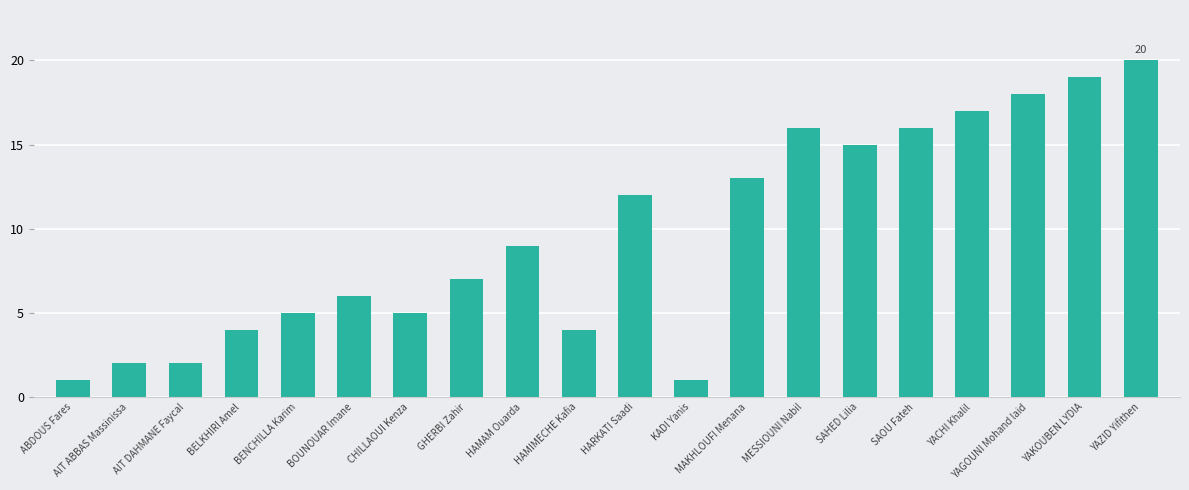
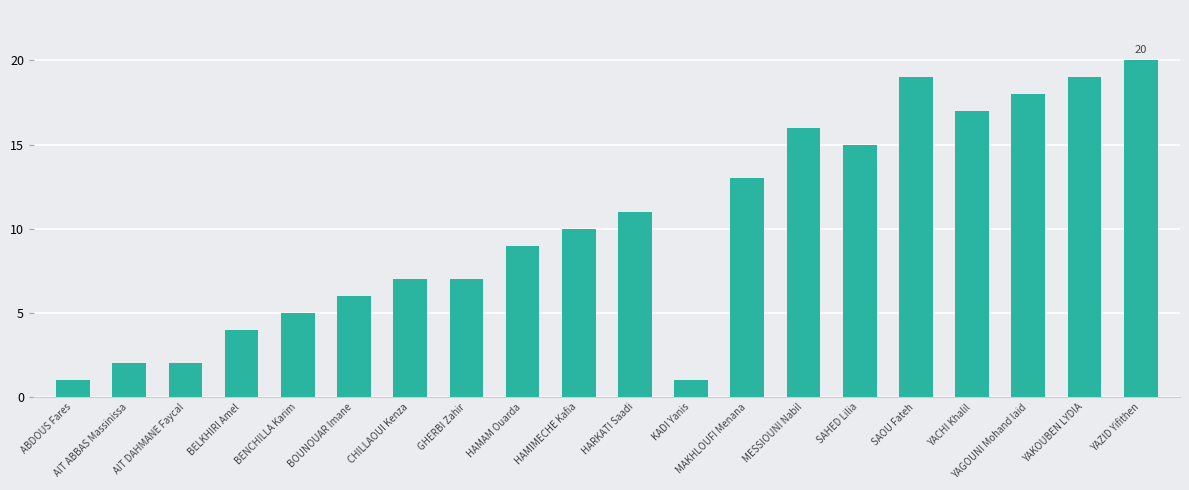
CHILLAOUI Kenza: 5 -> 7
HAMIMECHE Kafia: 4 -> 10
HARKATI Saadi: 12 -> 11
SAOU Fateh: 16 -> 19
